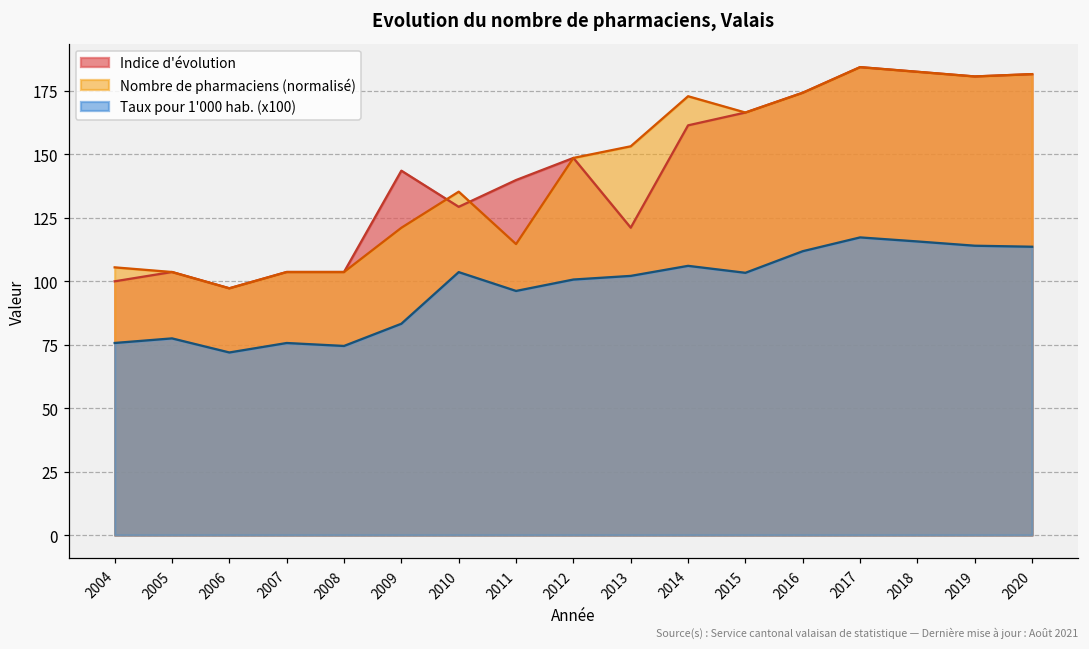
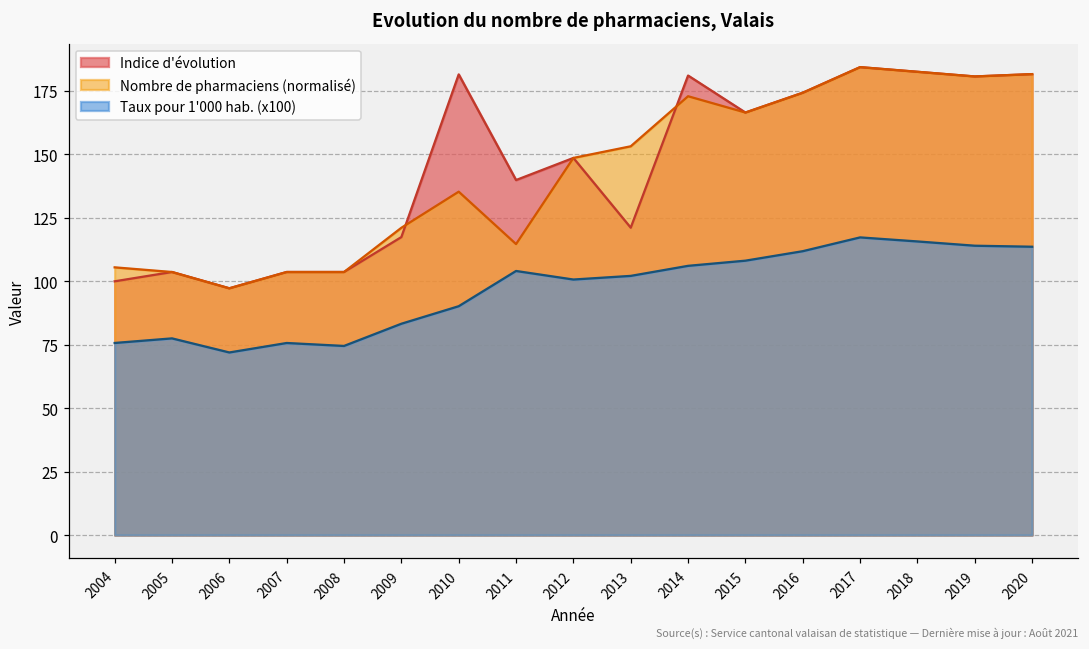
Indice d'évolution, 2009: 144 -> 117
Indice d'évolution, 2010: 129 -> 182
Taux pour 1'000 hab. (x100), 2010: 104 -> 90
Taux pour 1'000 hab. (x100), 2011: 96 -> 104
Indice d'évolution, 2014: 161 -> 181
Taux pour 1'000 hab. (x100), 2015: 103 -> 108
